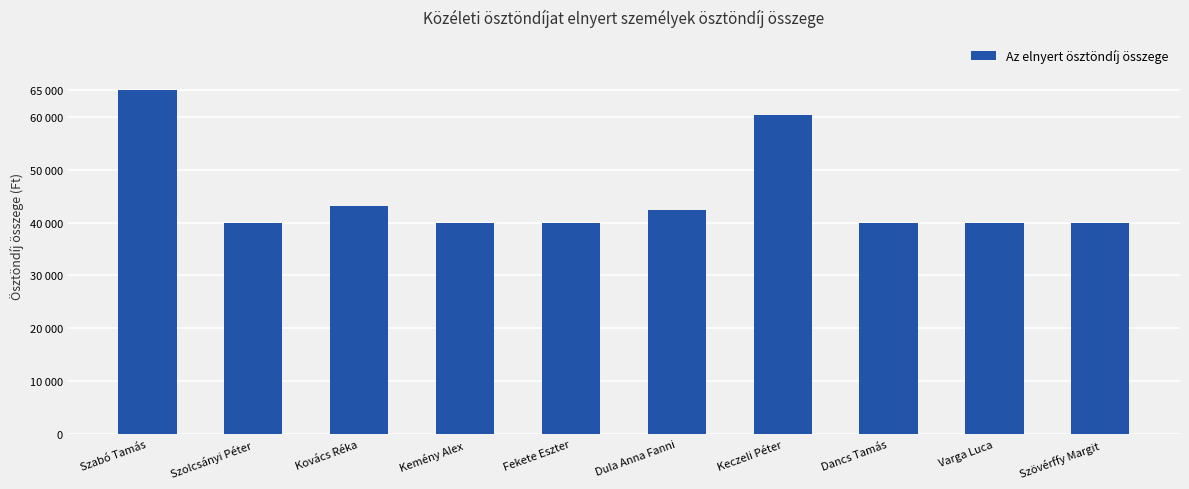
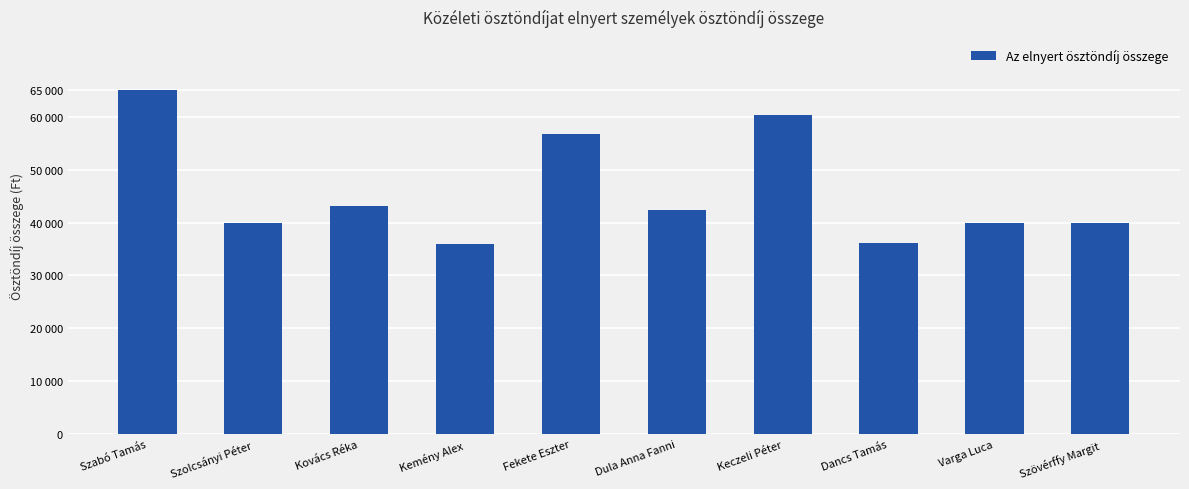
Kemény Alex: 40000 -> 36000
Fekete Eszter: 40000 -> 57000
Dancs Tamás: 40000 -> 36000
